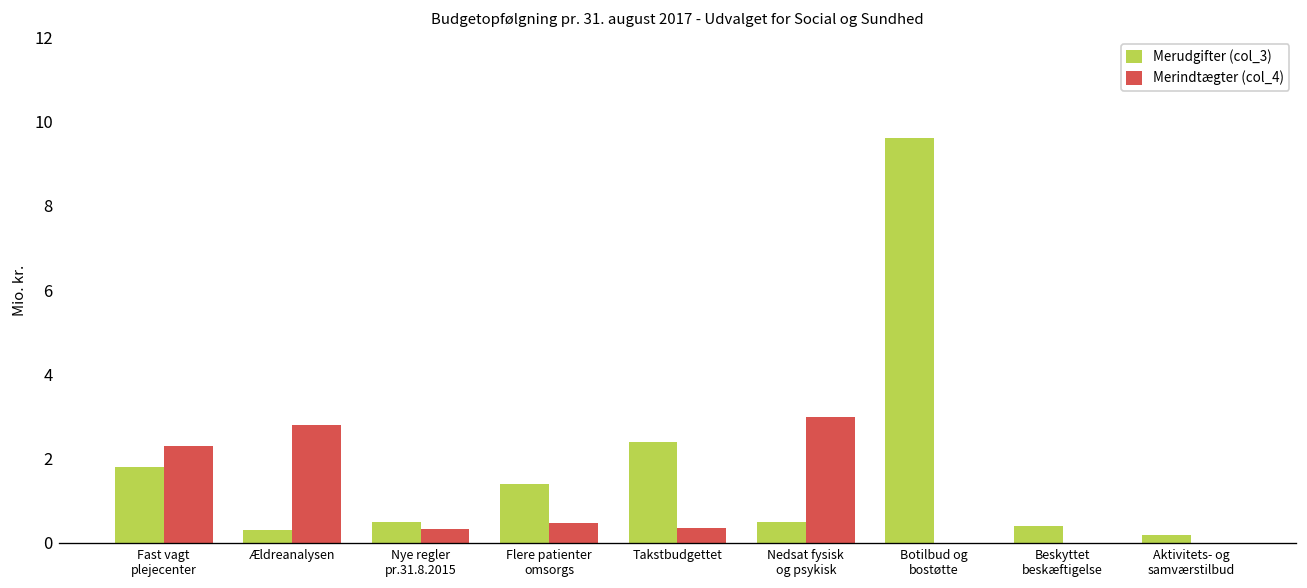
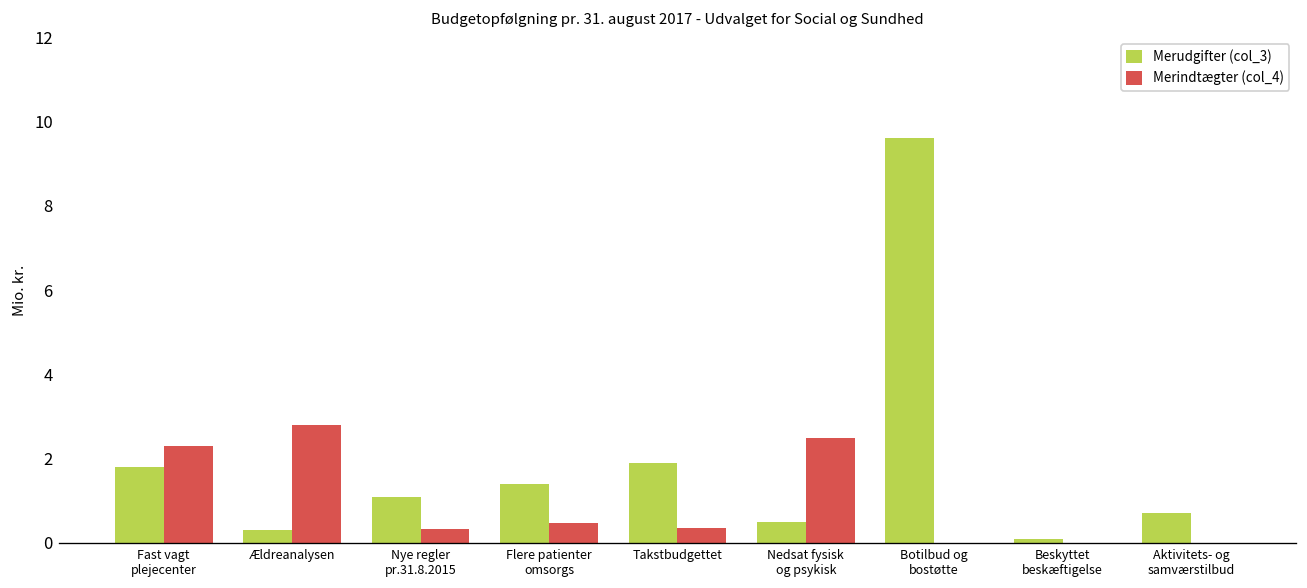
Merudgifter (col_3), Nye regler pr.31.8.2015: 0.5 -> 1.1
Merudgifter (col_3), Takstbudgettet: 2.4 -> 1.9
Merindtægter (col_4), Nedsat fysisk og psykisk: 3.0 -> 2.5
Merudgifter (col_3), Beskyttet beskæftigelse: 0.4 -> 0.1
Merudgifter (col_3), Aktivitets- og samværstilbud: 0.2 -> 0.7
